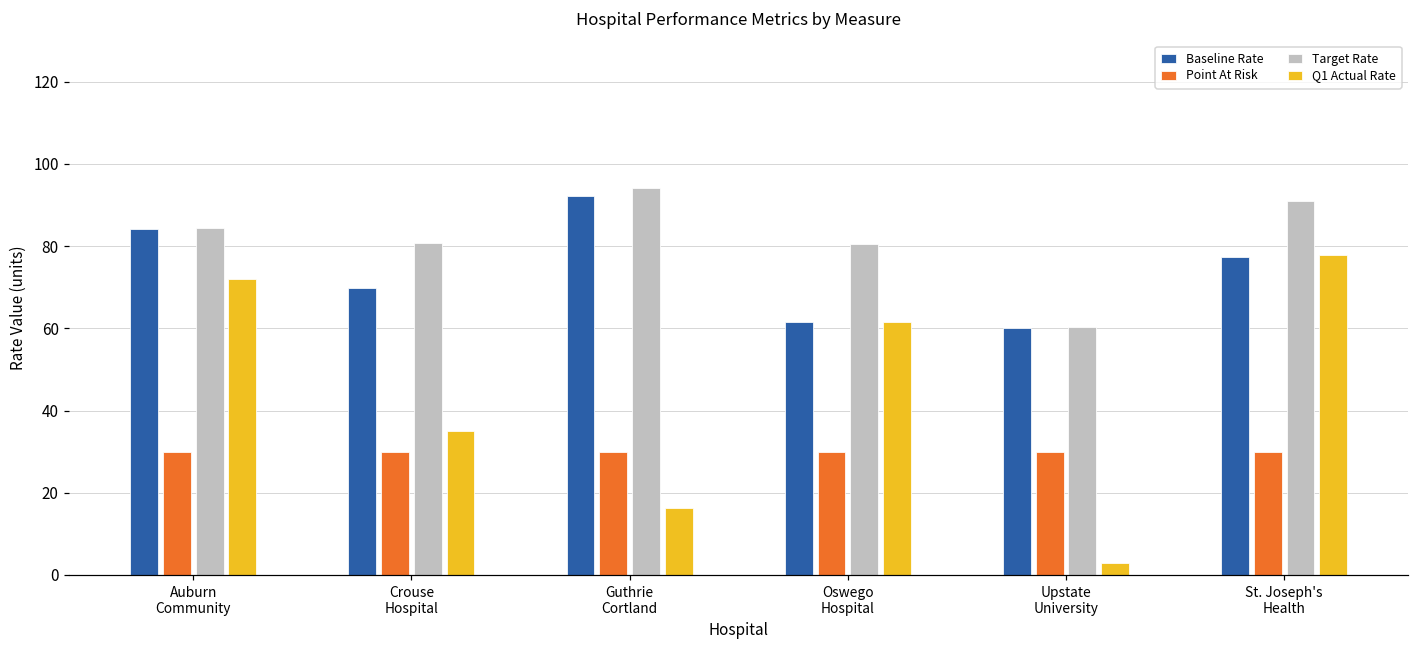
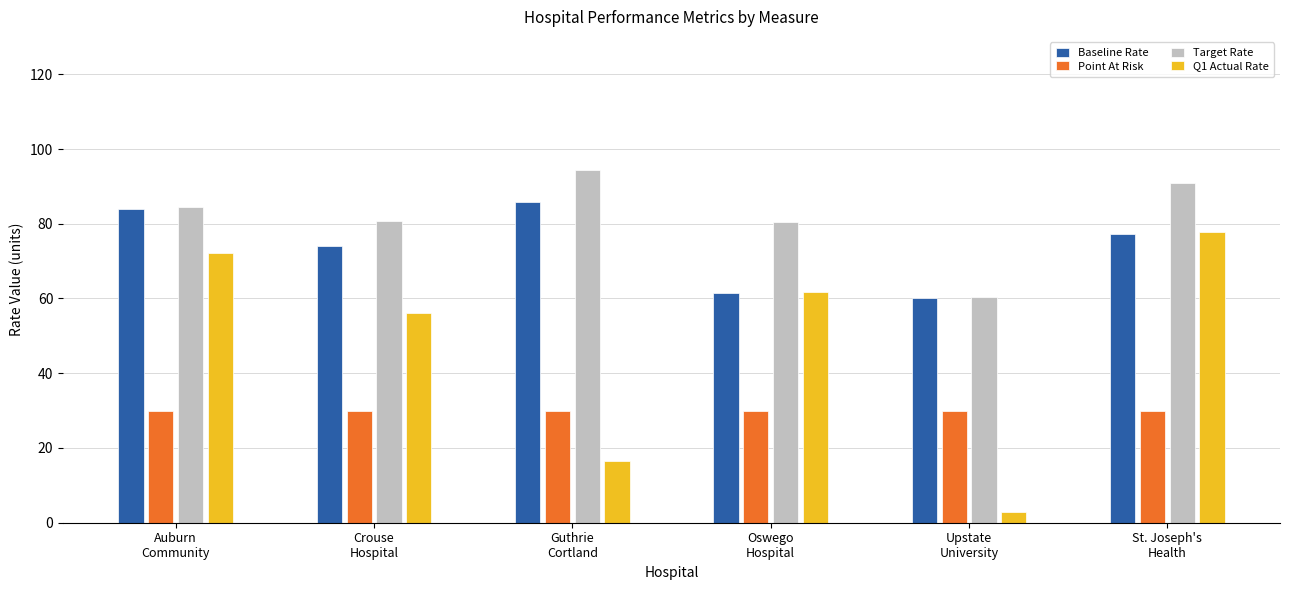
Baseline Rate, Crouse Hospital: 70 -> 74
Q1 Actual Rate, Crouse Hospital: 35 -> 56
Baseline Rate, Guthrie Cortland: 92 -> 86
